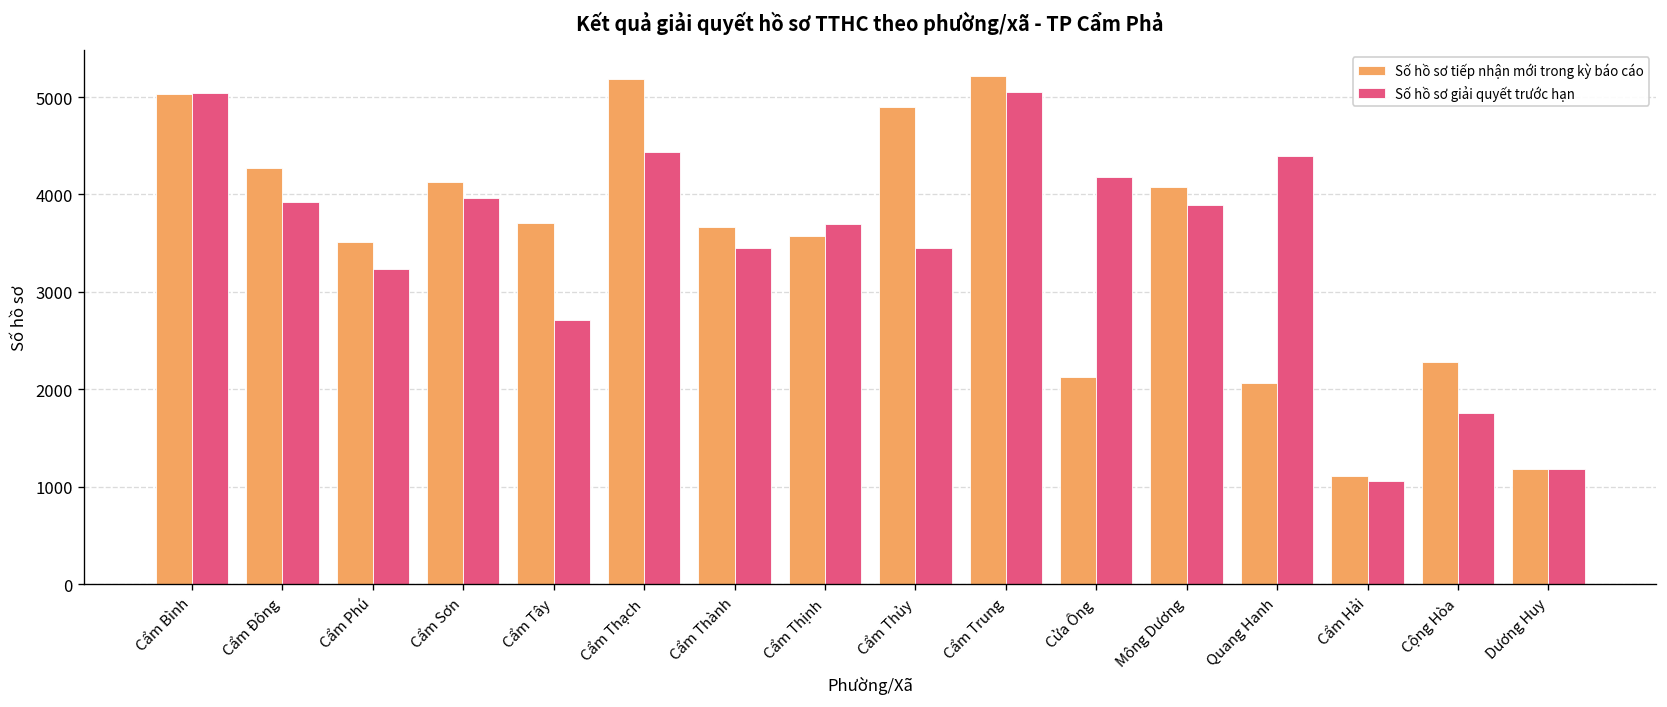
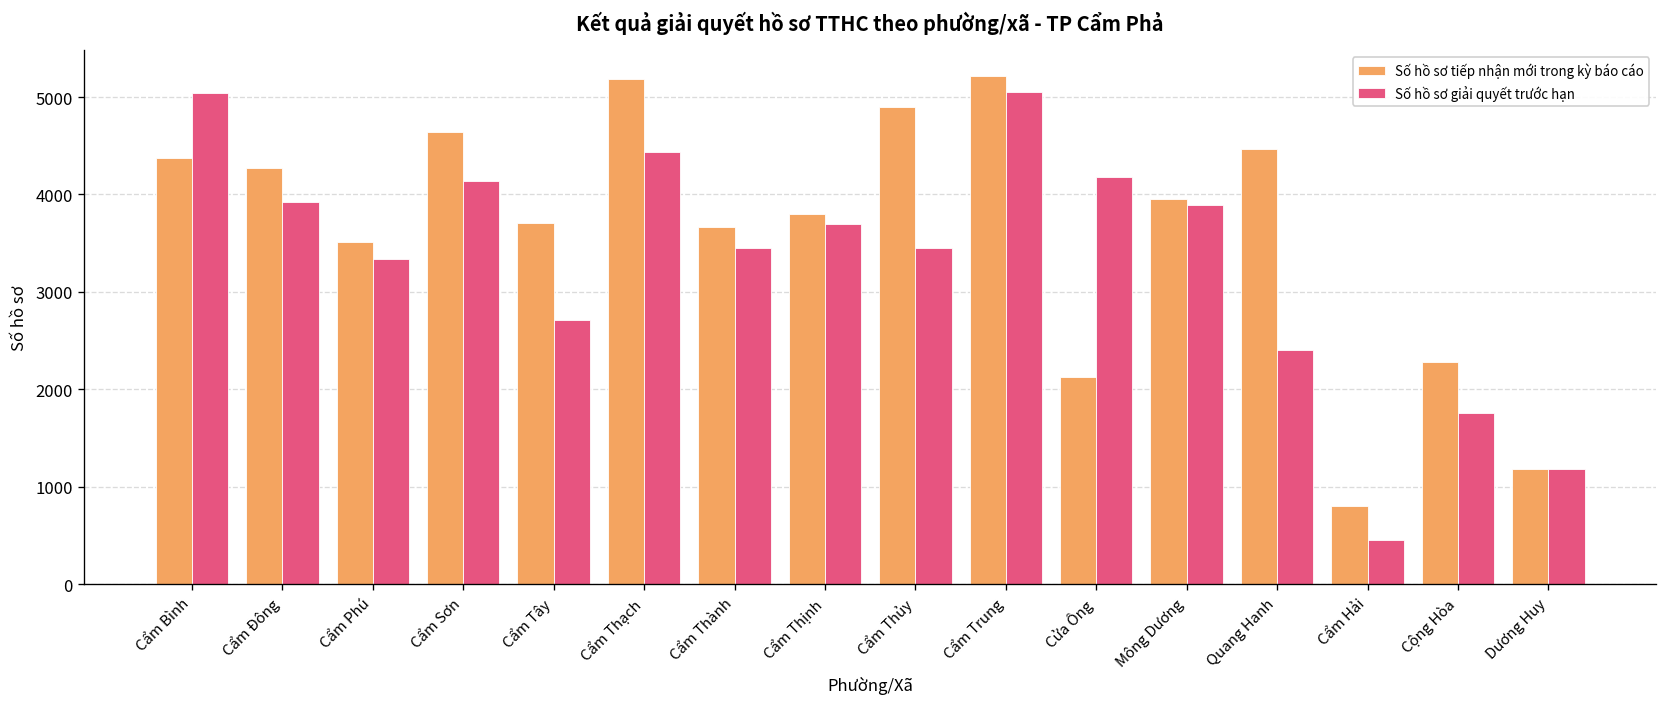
Số hồ sơ tiếp nhận mới trong kỳ báo cáo, Cẩm Bình: 5000 -> 4400
Số hồ sơ giải quyết trước hạn, Cẩm Phú: 3200 -> 3300
Số hồ sơ tiếp nhận mới trong kỳ báo cáo, Cẩm Sơn: 4100 -> 4600
Số hồ sơ giải quyết trước hạn, Cẩm Sơn: 4000 -> 4100
Số hồ sơ tiếp nhận mới trong kỳ báo cáo, Cẩm Thịnh: 3600 -> 3800
Số hồ sơ tiếp nhận mới trong kỳ báo cáo, Mông Dương: 4100 -> 4000
Số hồ sơ tiếp nhận mới trong kỳ báo cáo, Quang Hanh: 2100 -> 4500
Số hồ sơ giải quyết trước hạn, Quang Hanh: 4400 -> 2400
Số hồ sơ tiếp nhận mới trong kỳ báo cáo, Cẩm Hải: 1100 -> 800
Số hồ sơ giải quyết trước hạn, Cẩm Hải: 1100 -> 500
